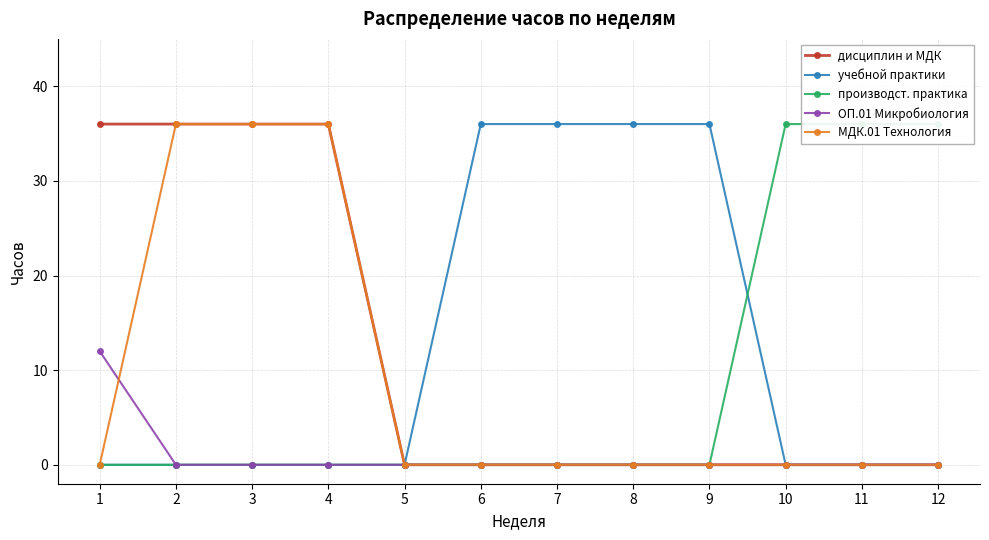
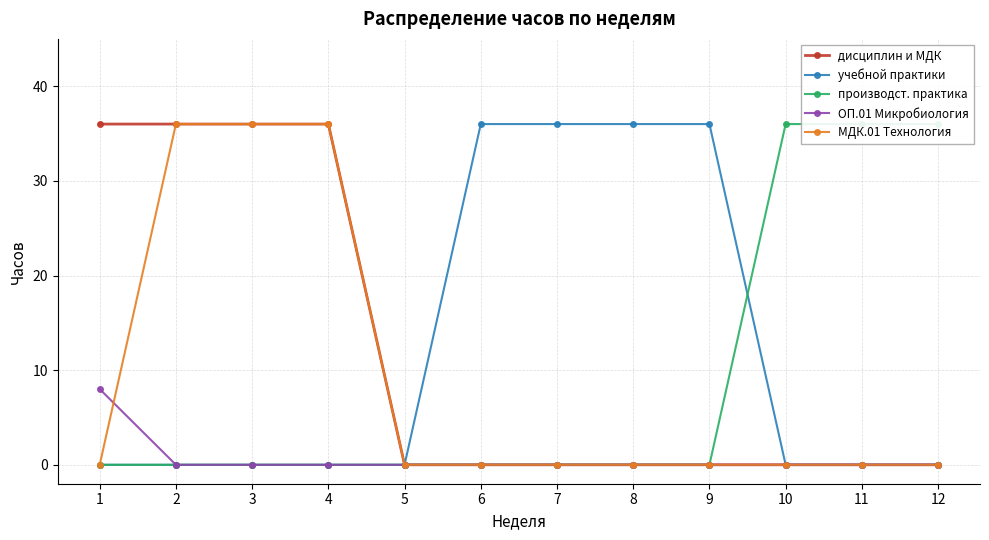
ОП.01 Микробиология, 1: 12 -> 8
